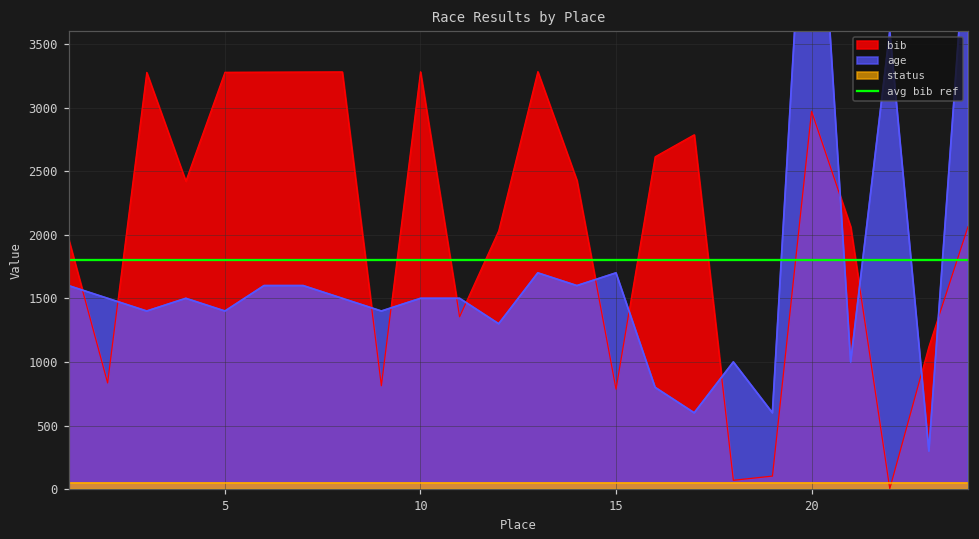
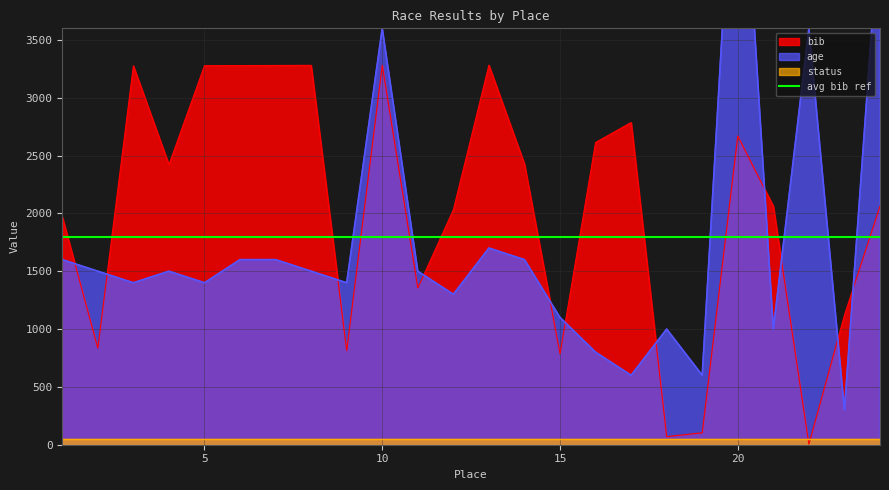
age, 10: 1500 -> 3600
age, 15: 1700 -> 1100
bib, 20: 2970 -> 2670
